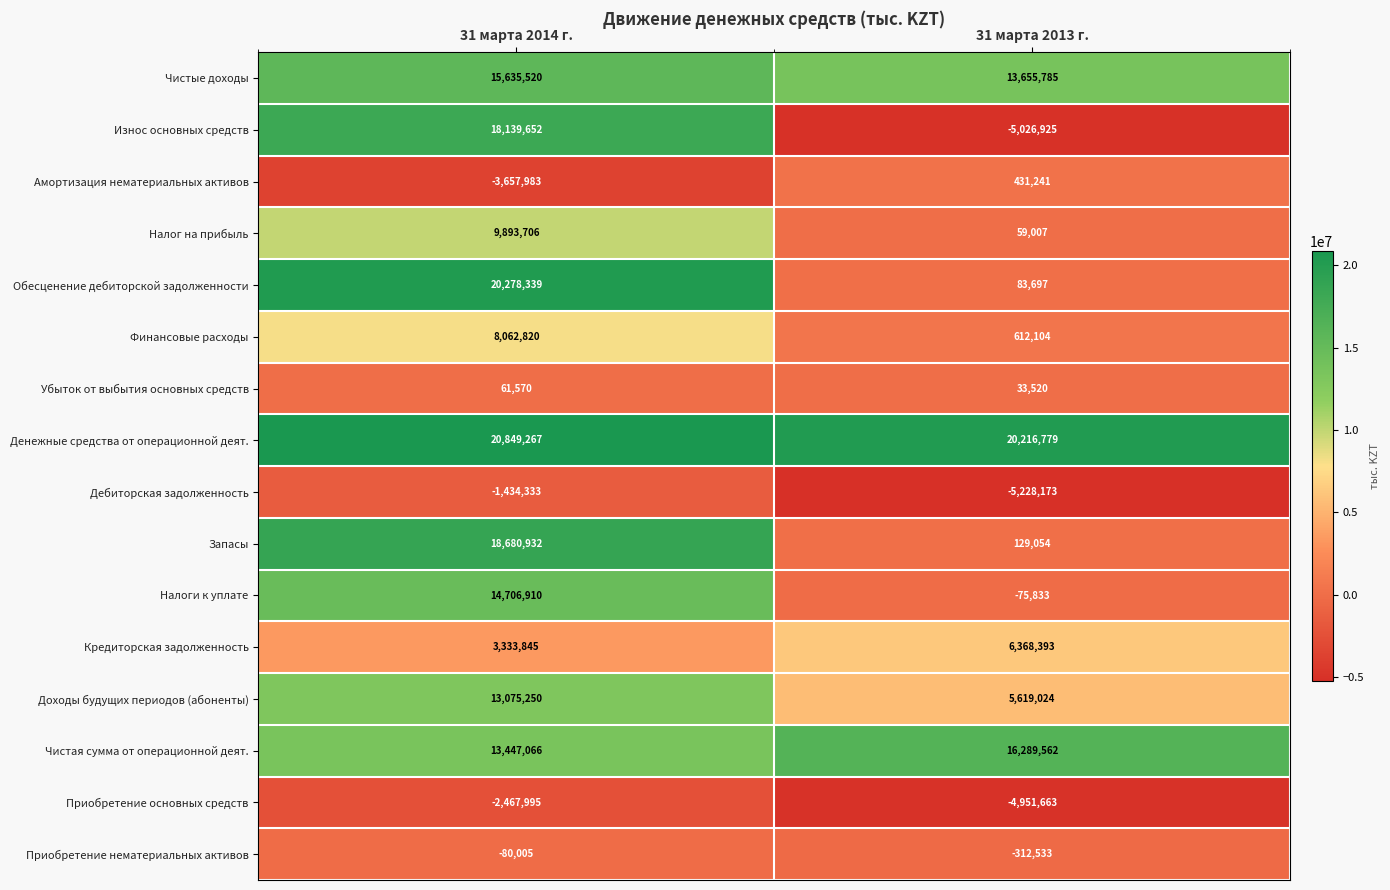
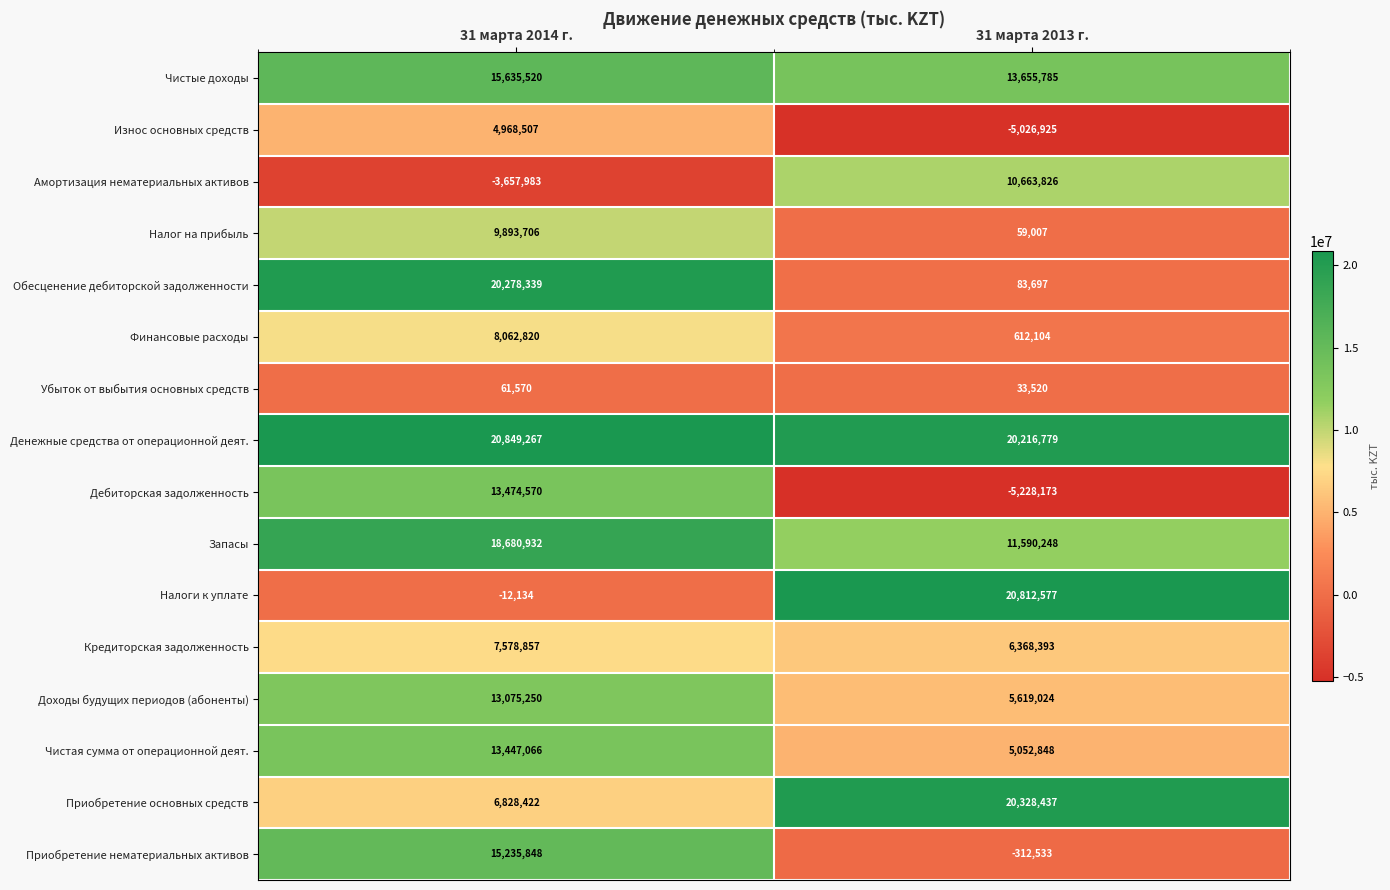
Износ основных средств, 31 марта 2014 г.: 18,139,652 -> 4,968,507
Амортизация нематериальных активов, 31 марта 2013 г.: 431,241 -> 10,663,826
Дебиторская задолженность, 31 марта 2014 г.: -1,434,333 -> 13,474,570
Запасы, 31 марта 2013 г.: 129,054 -> 11,590,248
Налоги к уплате, 31 марта 2014 г.: 14,706,910 -> -12,134
Налоги к уплате, 31 марта 2013 г.: -75,833 -> 20,812,577
Кредиторская задолженность, 31 марта 2014 г.: 3,333,845 -> 7,578,857
Чистая сумма от операционной деят., 31 марта 2013 г.: 16,289,562 -> 5,052,848
Приобретение основных средств, 31 марта 2014 г.: -2,467,995 -> 6,828,422
Приобретение основных средств, 31 марта 2013 г.: -4,951,663 -> 20,328,437
Приобретение нематериальных активов, 31 марта 2014 г.: -80,005 -> 15,235,848
